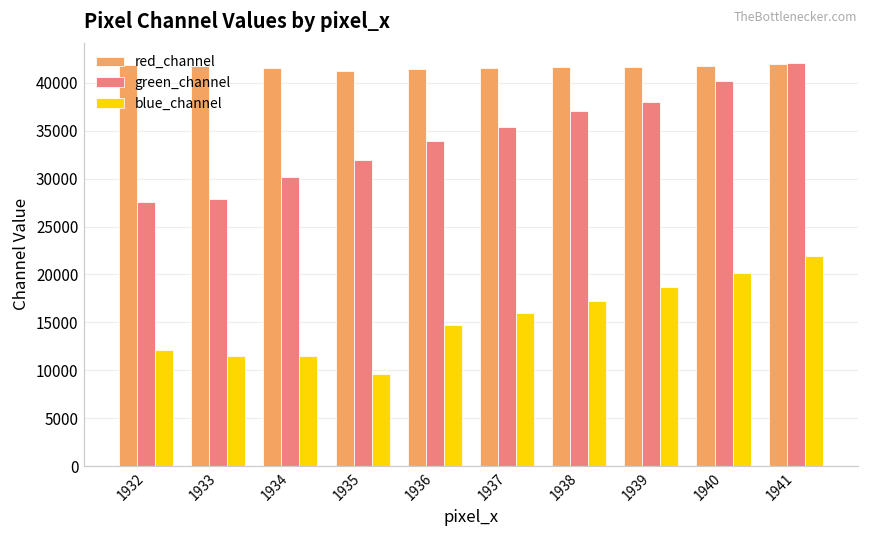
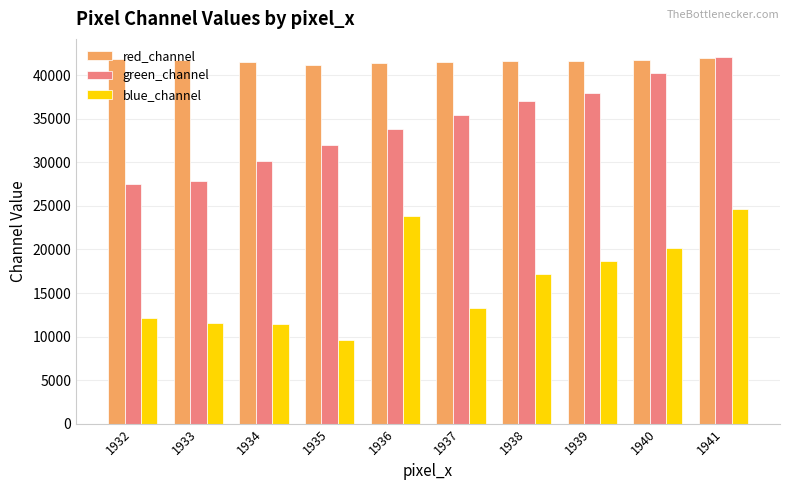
blue_channel, 1936: 15000 -> 24000
blue_channel, 1937: 16000 -> 13000
blue_channel, 1941: 22000 -> 25000
